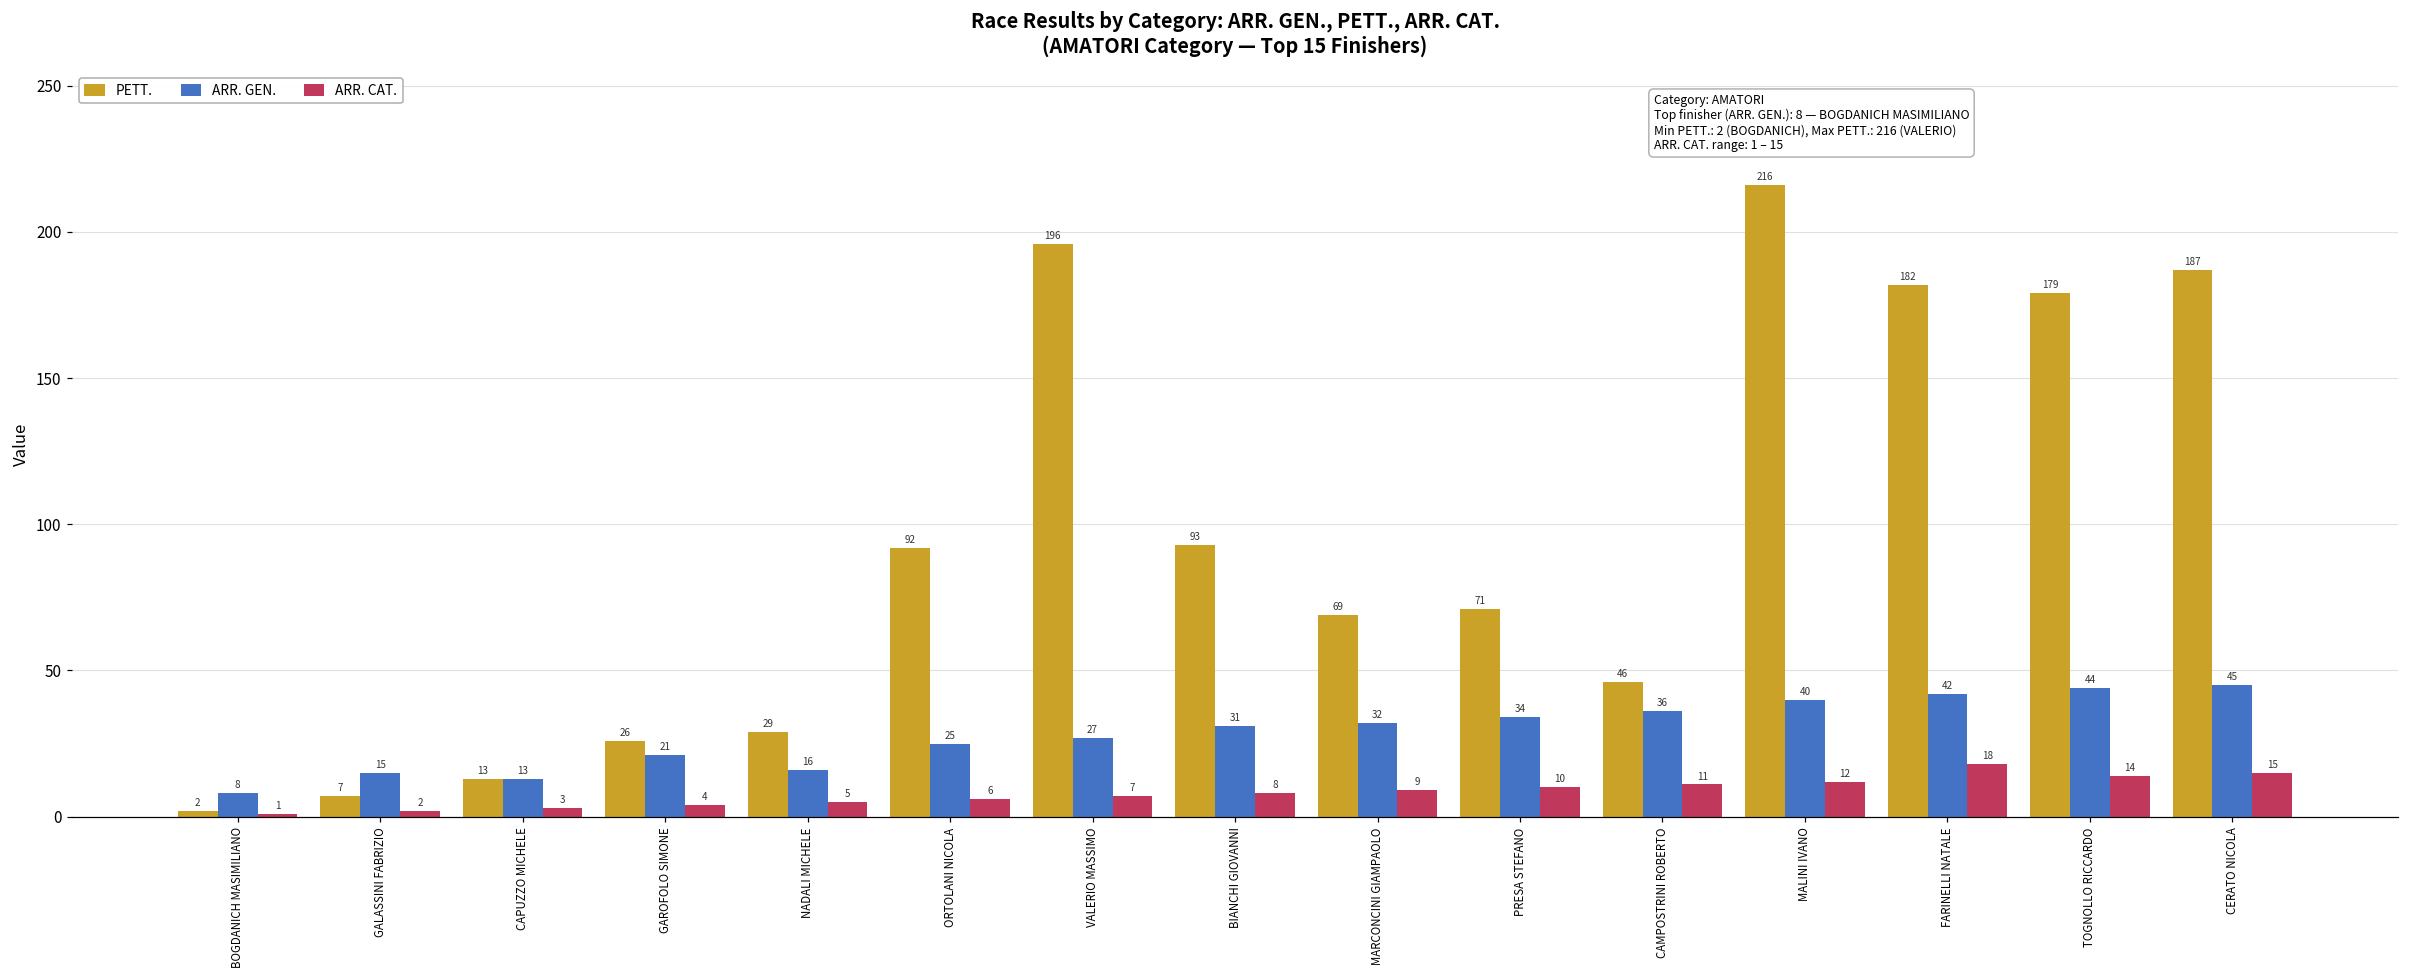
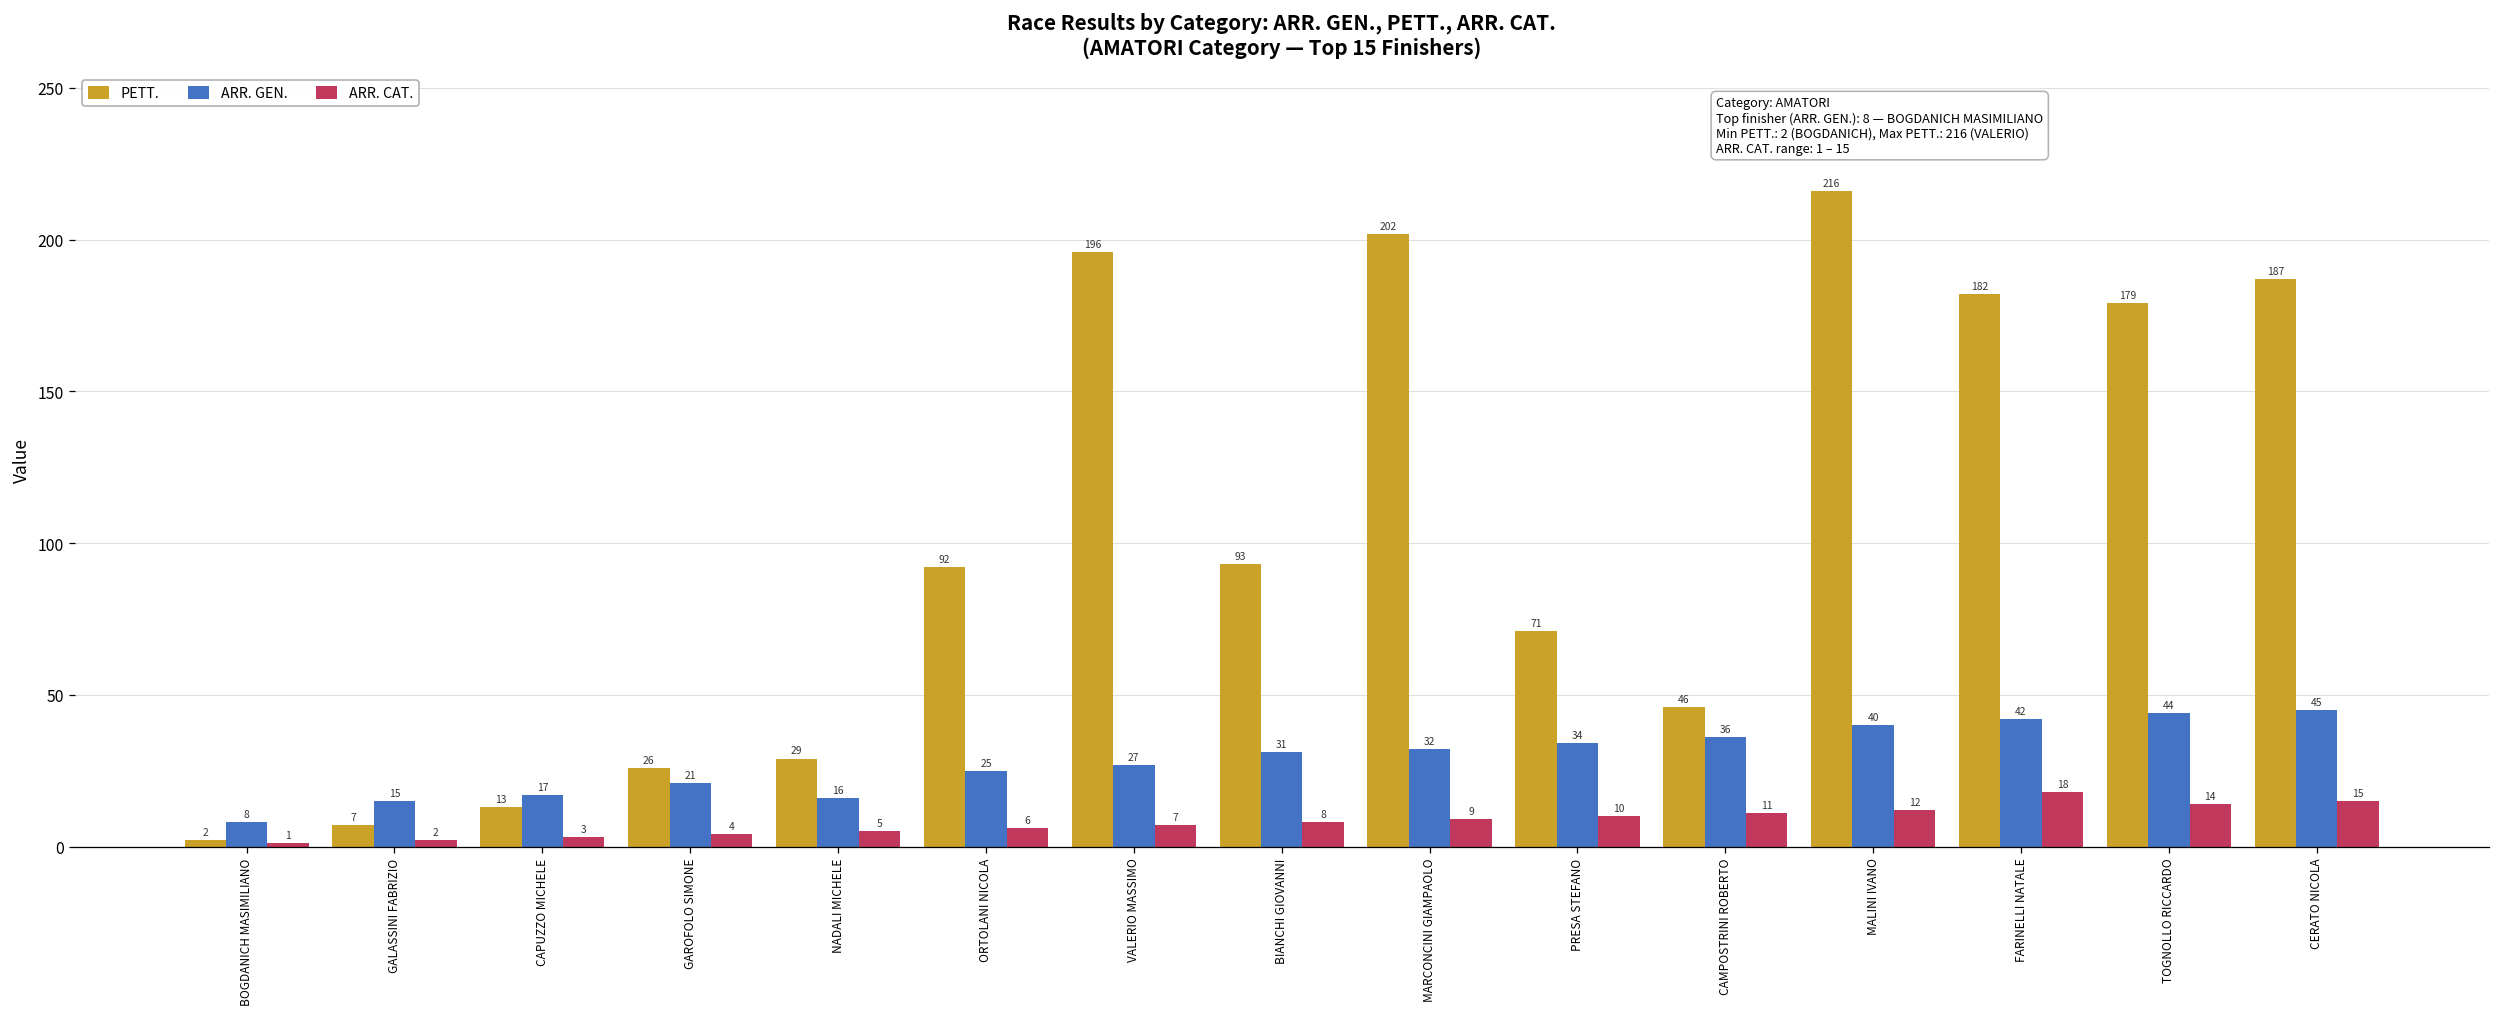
ARR. GEN., CAPUZZO MICHELE: 13 -> 17
PETT., MARCONCINI GIAMPAOLO: 69 -> 202
